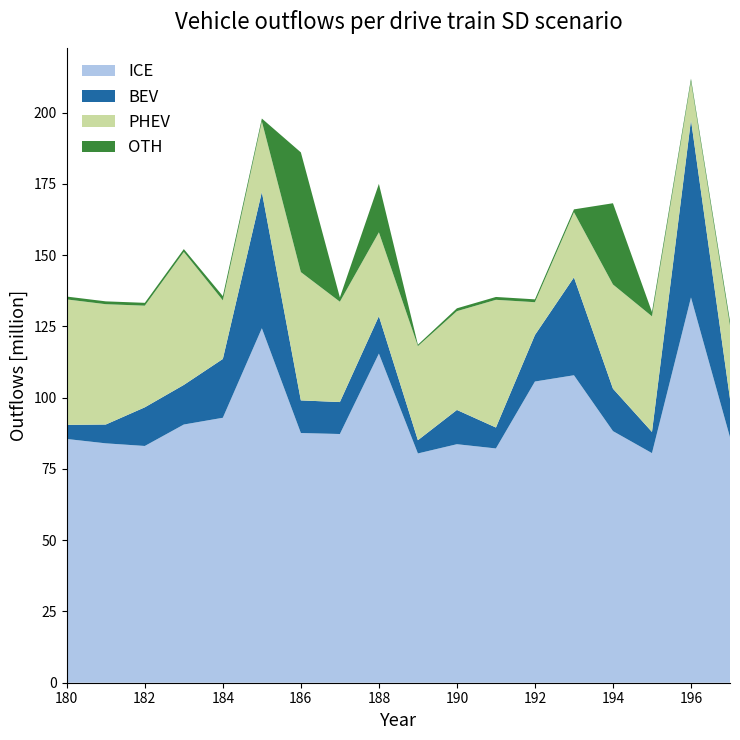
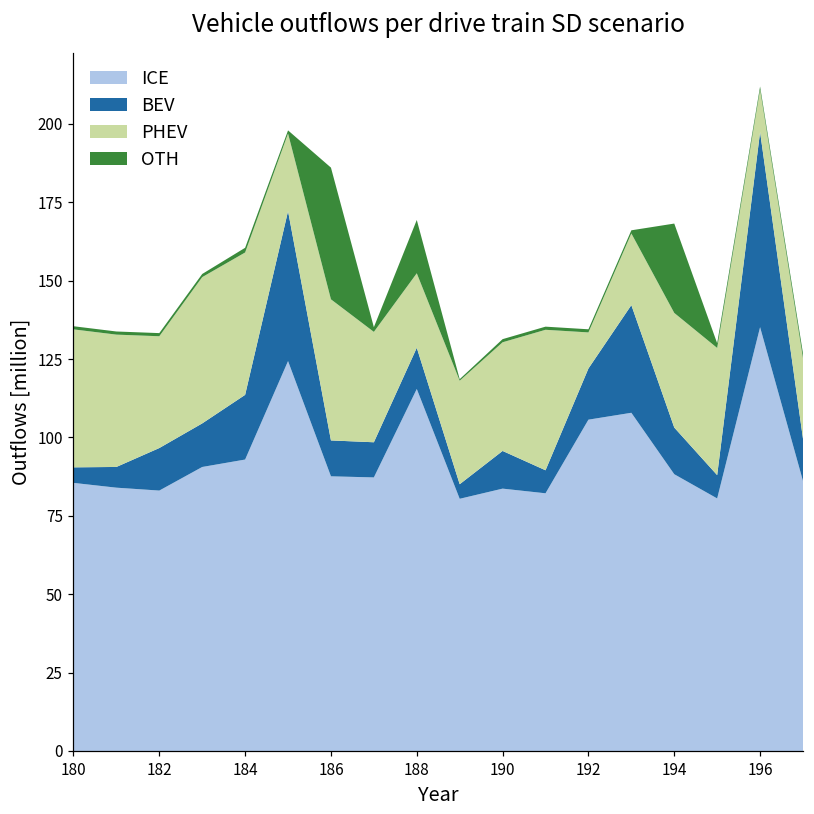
PHEV, 184: 21 -> 45
PHEV, 188: 29 -> 24
